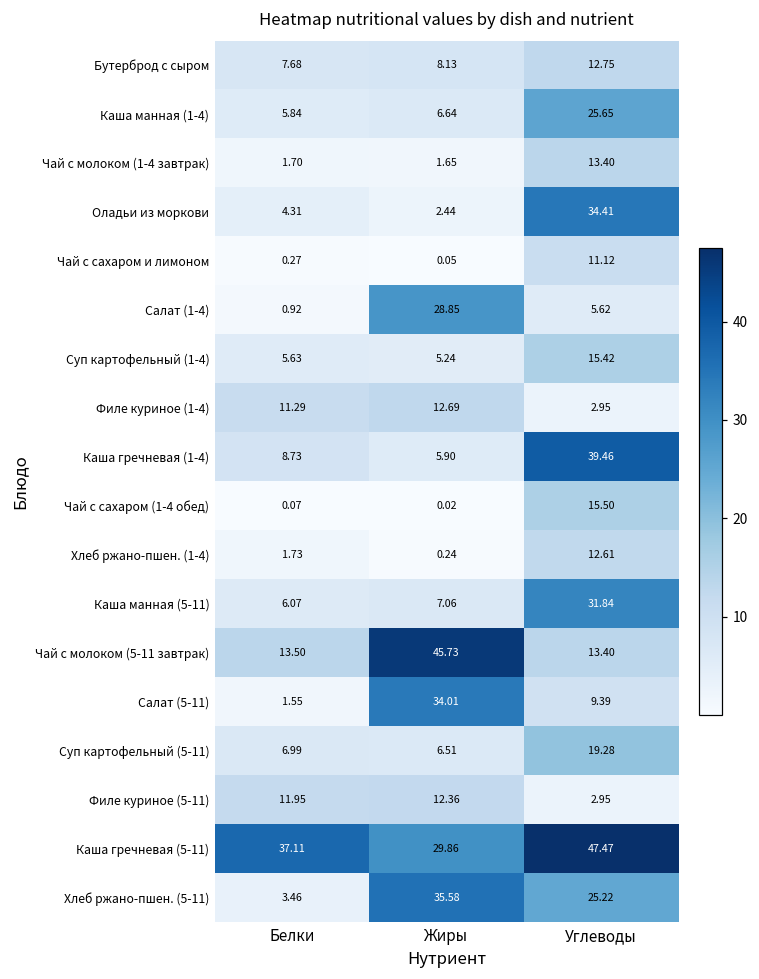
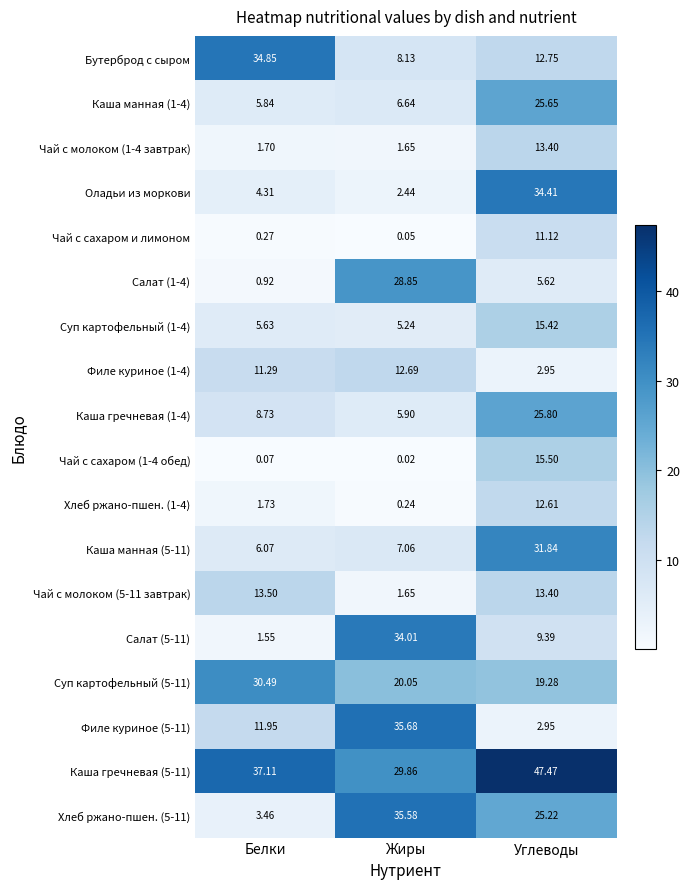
Бутерброд с сыром, Белки: 7.68 -> 34.85
Каша гречневая (1-4), Углеводы: 39.46 -> 25.80
Чай с молоком (5-11 завтрак), Жиры: 45.73 -> 1.65
Суп картофельный (5-11), Белки: 6.99 -> 30.49
Суп картофельный (5-11), Жиры: 6.51 -> 20.05
Филе куриное (5-11), Жиры: 12.36 -> 35.68
